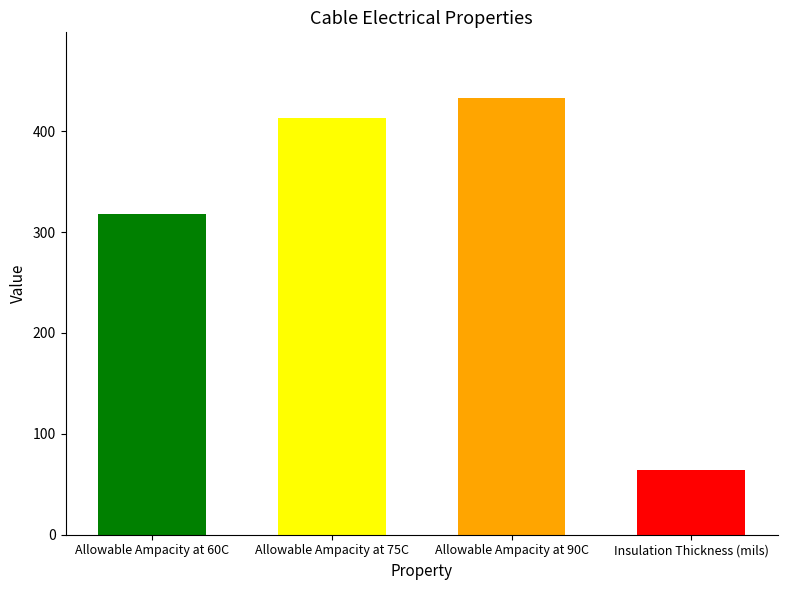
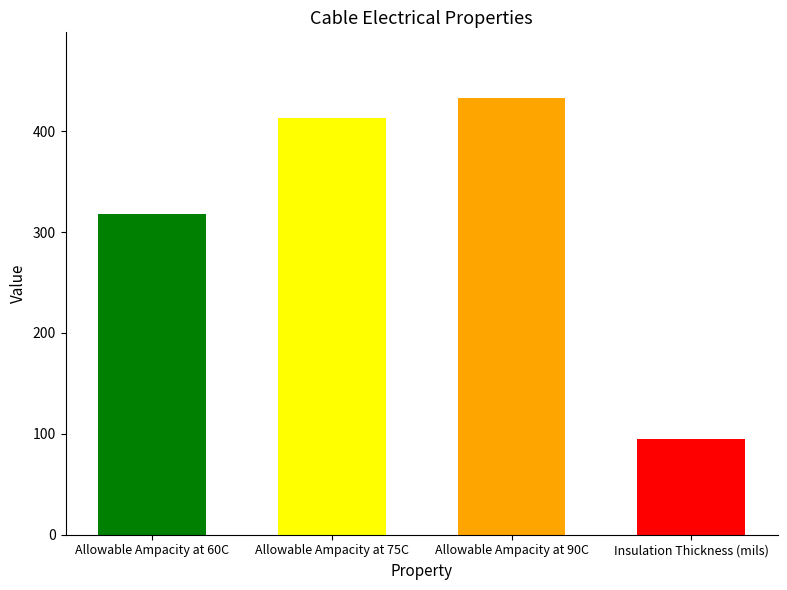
Insulation Thickness (mils): 64 -> 95
